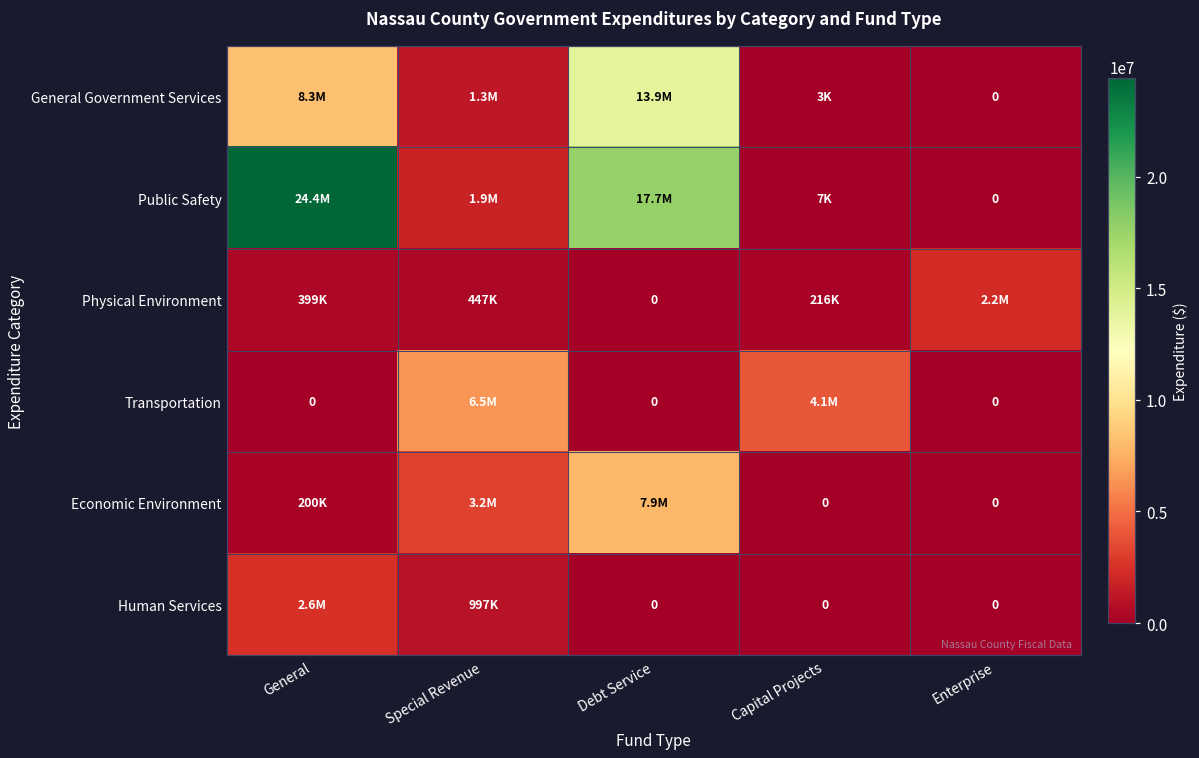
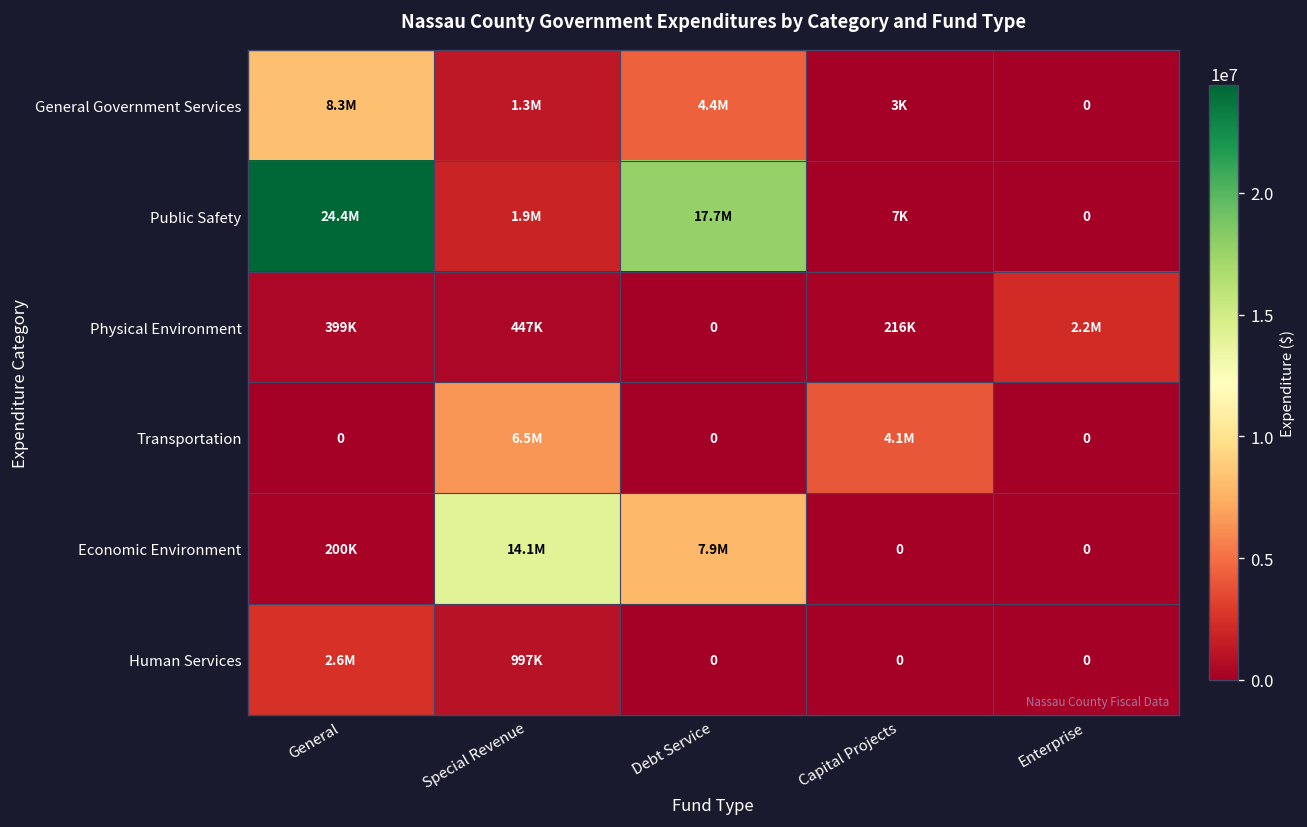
General Government Services, Debt Service: 13.9M -> 4.4M
Economic Environment, Special Revenue: 3.2M -> 14.1M
